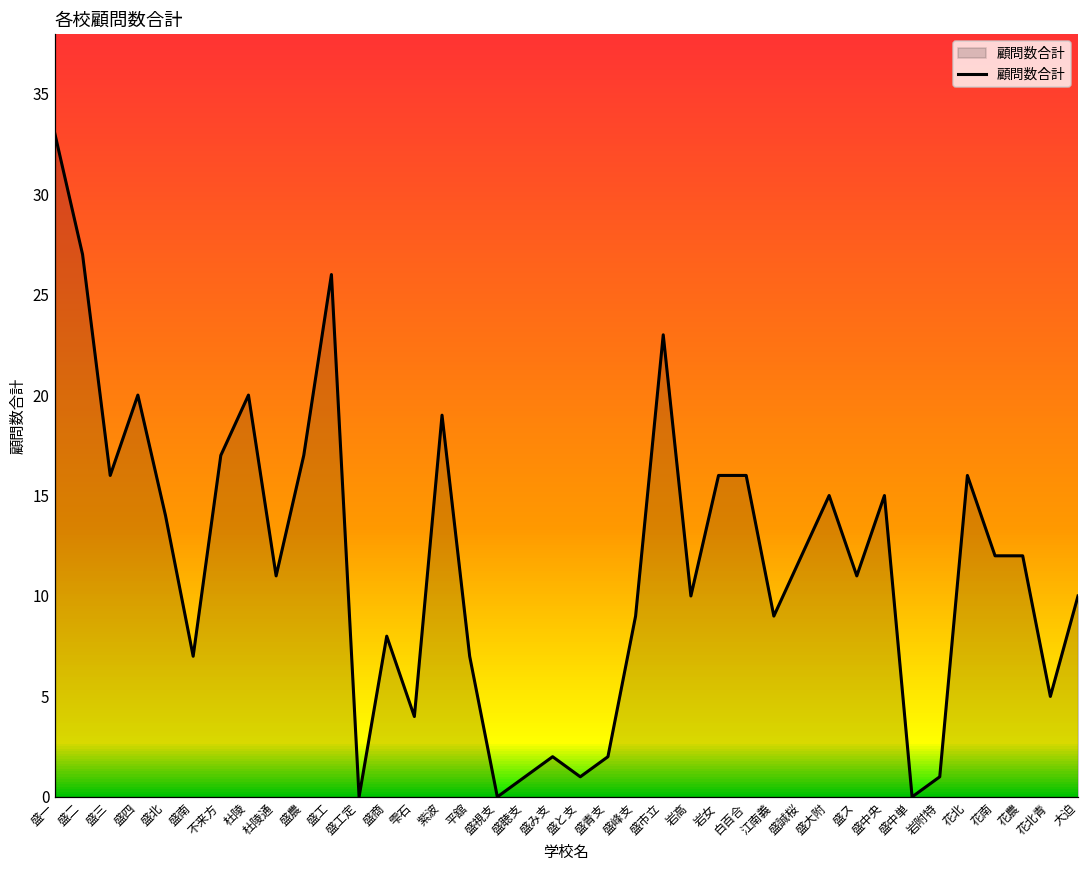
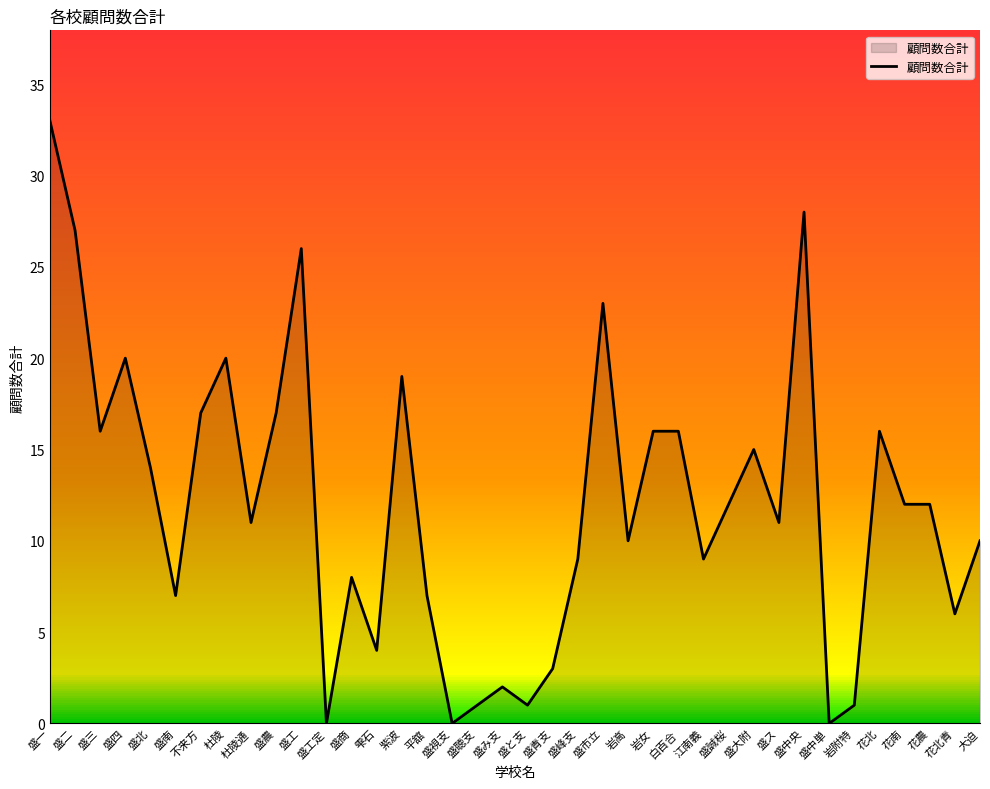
顧問数合計, 盛青支: 2 -> 3
顧問数合計, 盛中央: 15 -> 28
顧問数合計, 花北青: 5 -> 6
